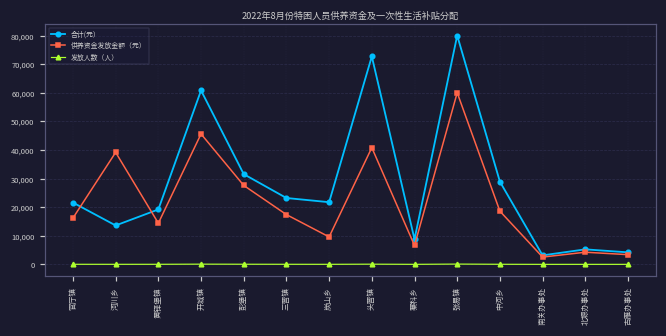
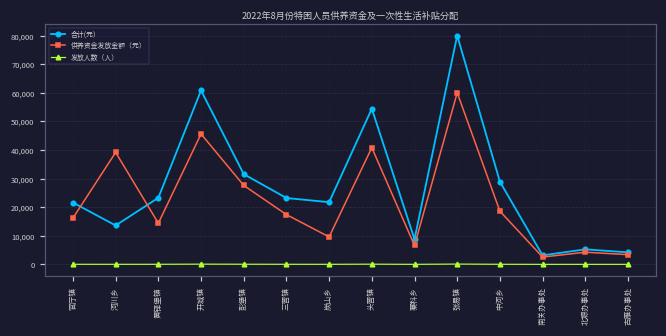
合计(元）, 黄铎堡镇: 19,000 -> 23,000
合计(元）, 头营镇: 73,000 -> 54,000
